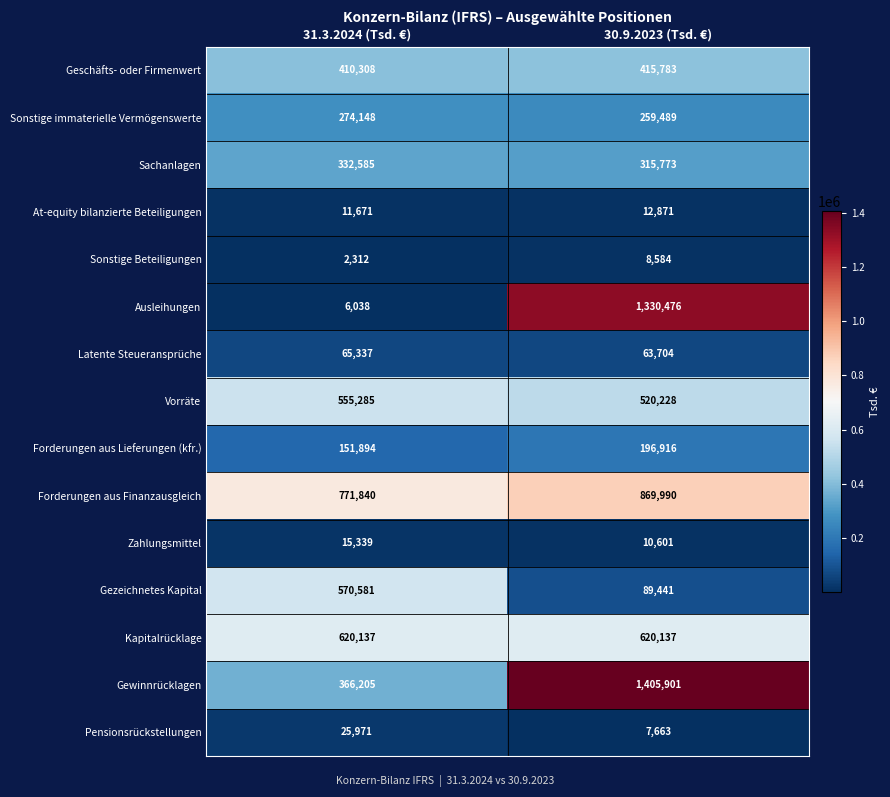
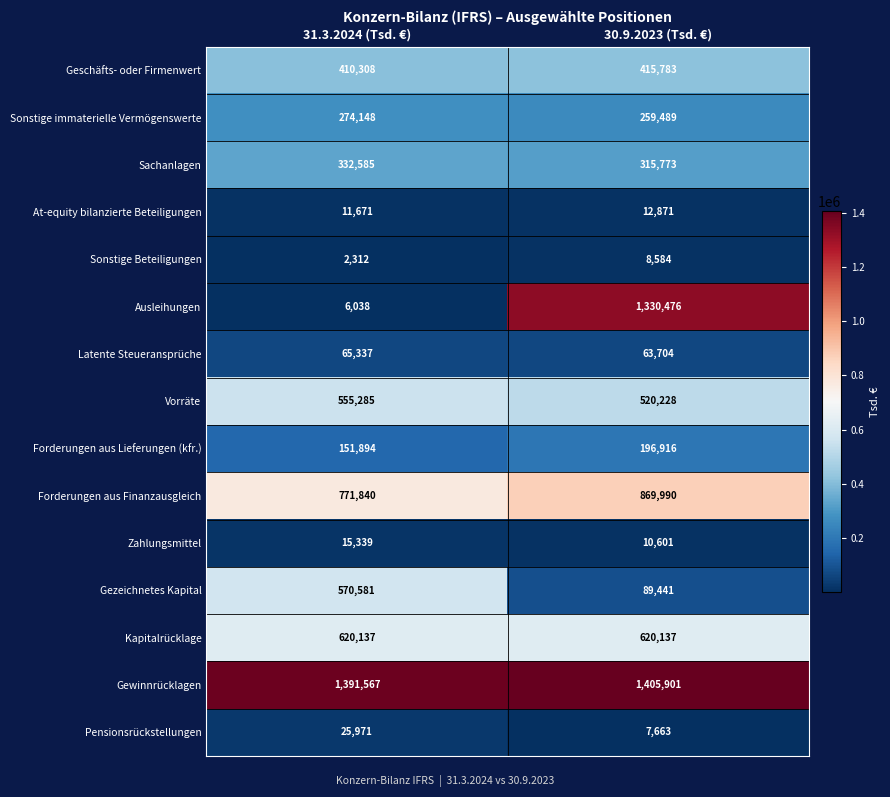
Gewinnrücklagen, 31.3.2024 (Tsd. €): 366,205 -> 1,391,567
